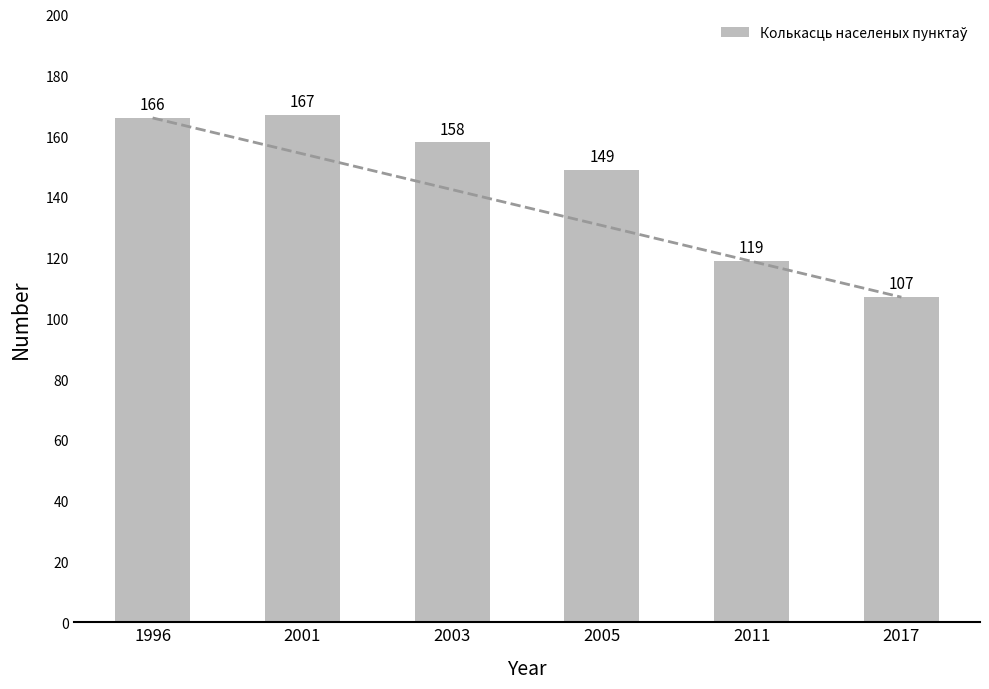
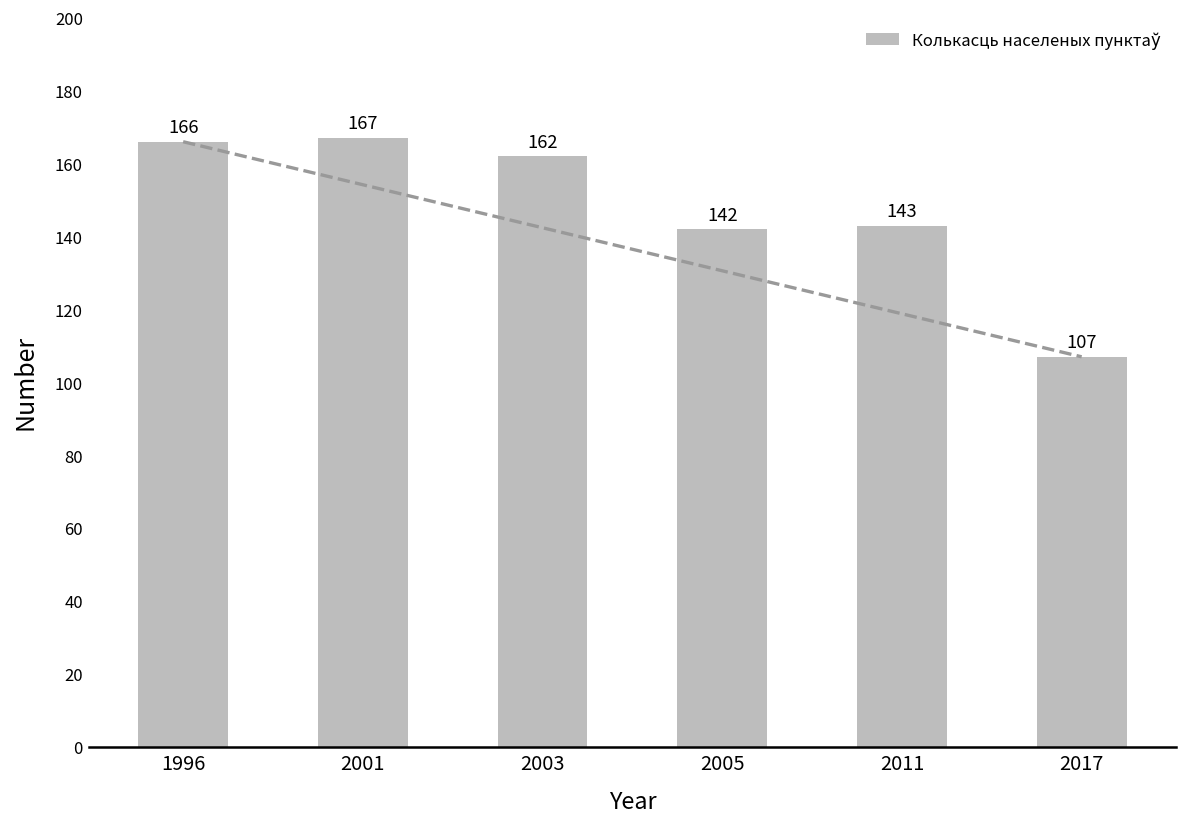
Колькасць населеных пунктаў, 2003: 158 -> 162
Колькасць населеных пунктаў, 2005: 149 -> 142
Колькасць населеных пунктаў, 2011: 119 -> 143
